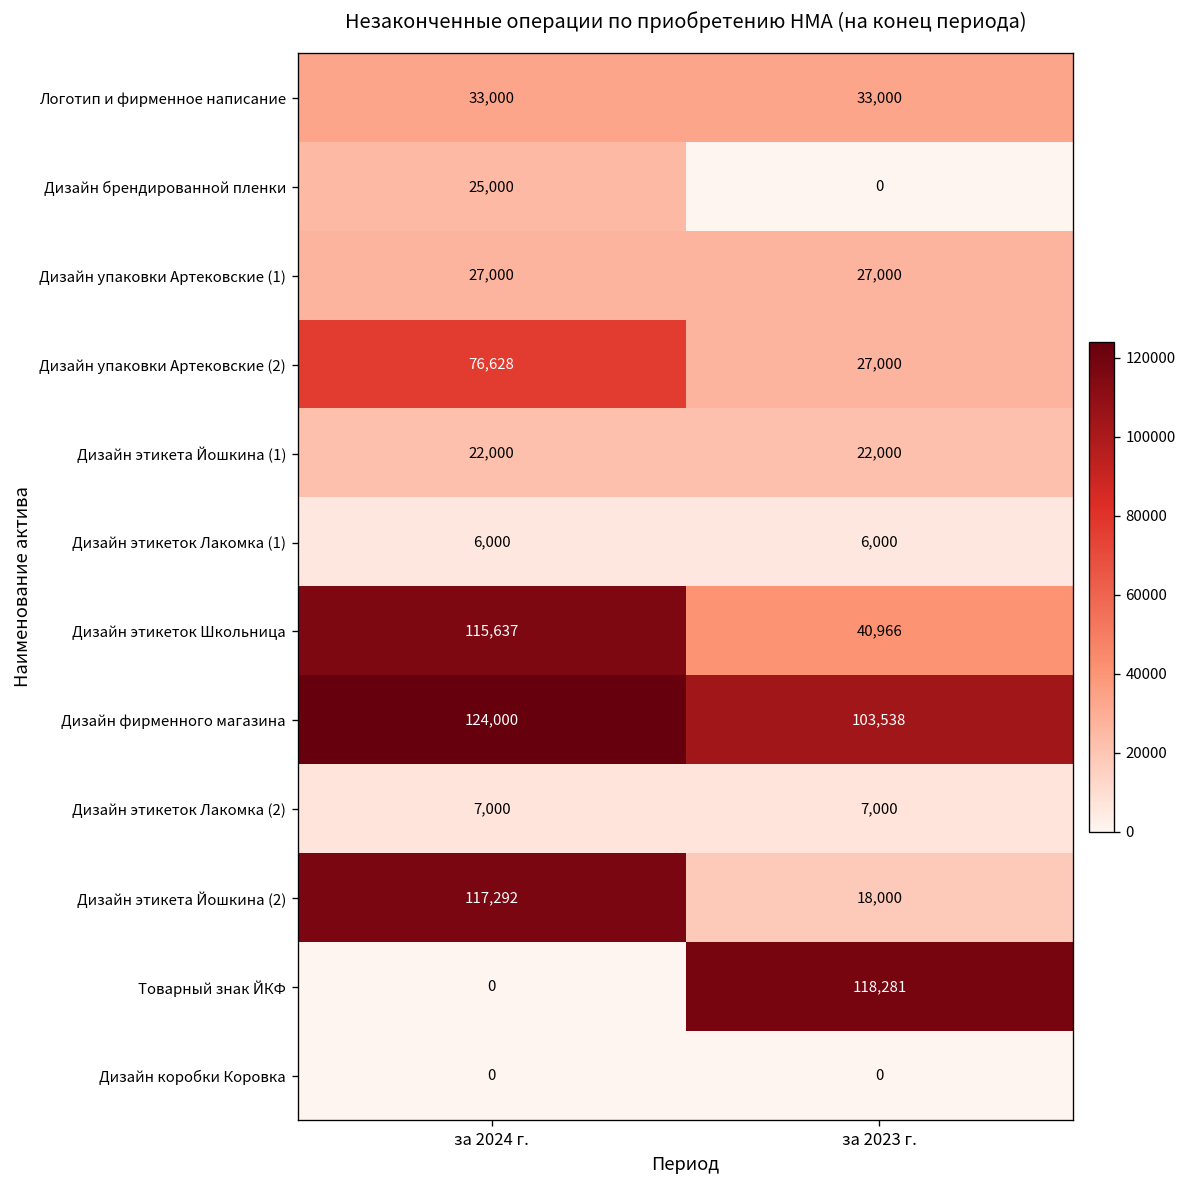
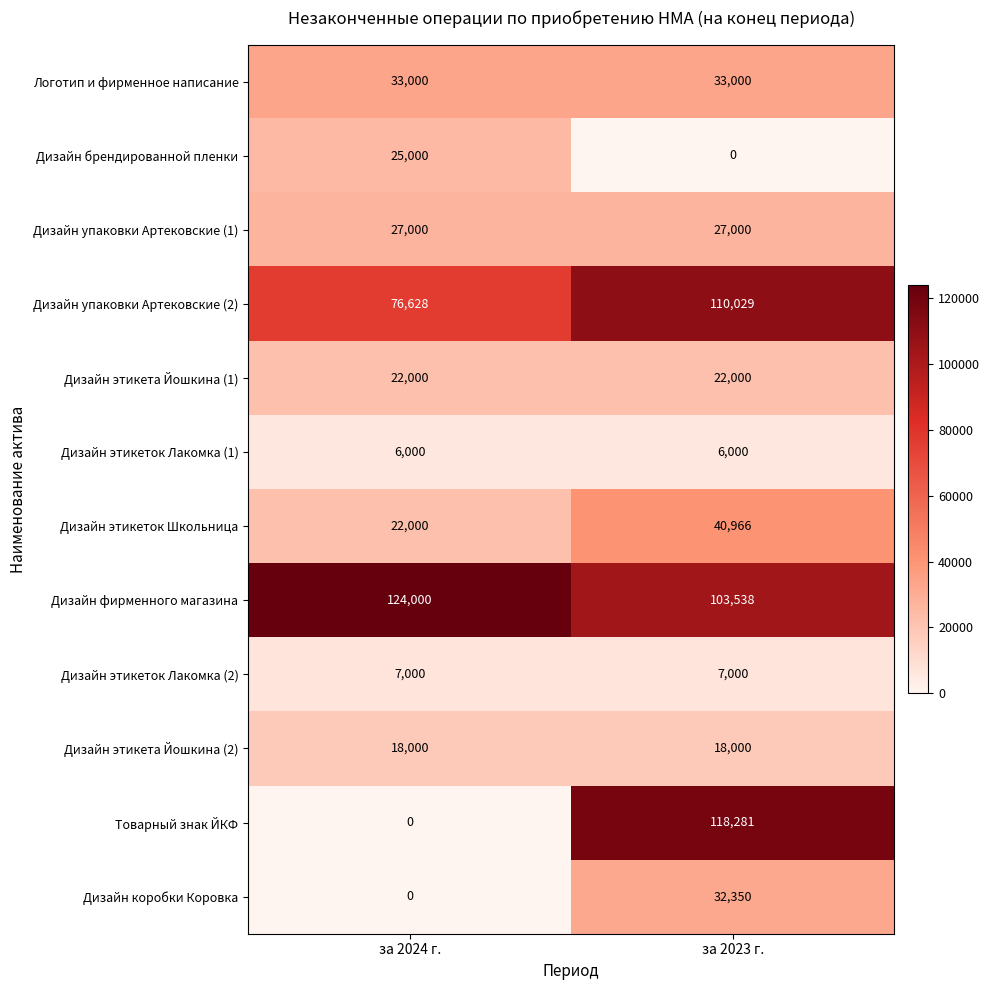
Дизайн упаковки Артековские (2), за 2023 г.: 27,000 -> 110,029
Дизайн этикеток Школьница, за 2024 г.: 115,637 -> 22,000
Дизайн этикета Йошкина (2), за 2024 г.: 117,292 -> 18,000
Дизайн коробки Коровка, за 2023 г.: 0 -> 32,350
